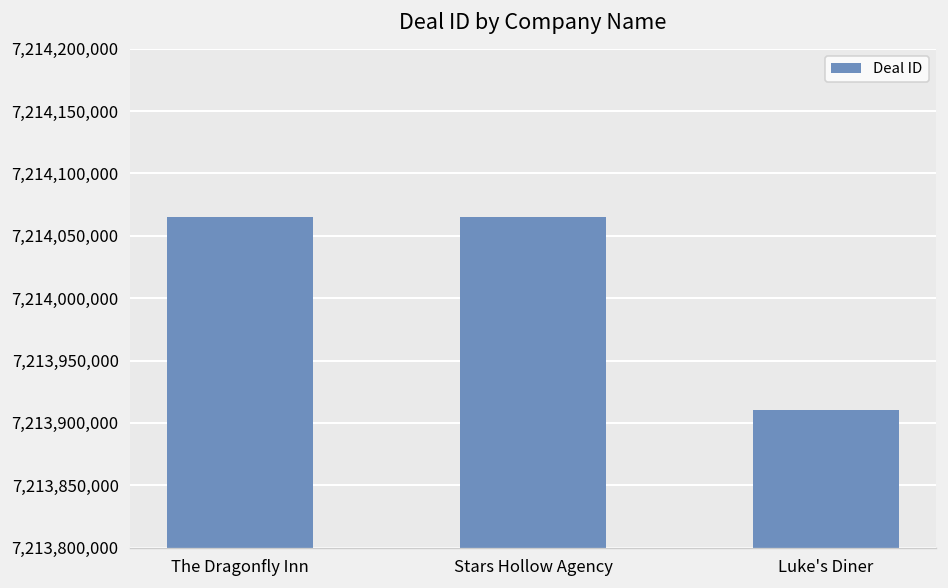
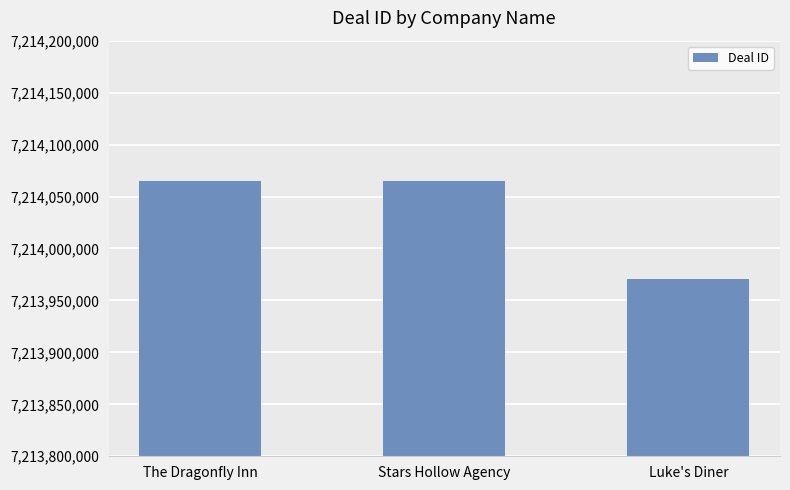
Luke's Diner: 7,213,911,000 -> 7,213,971,000
